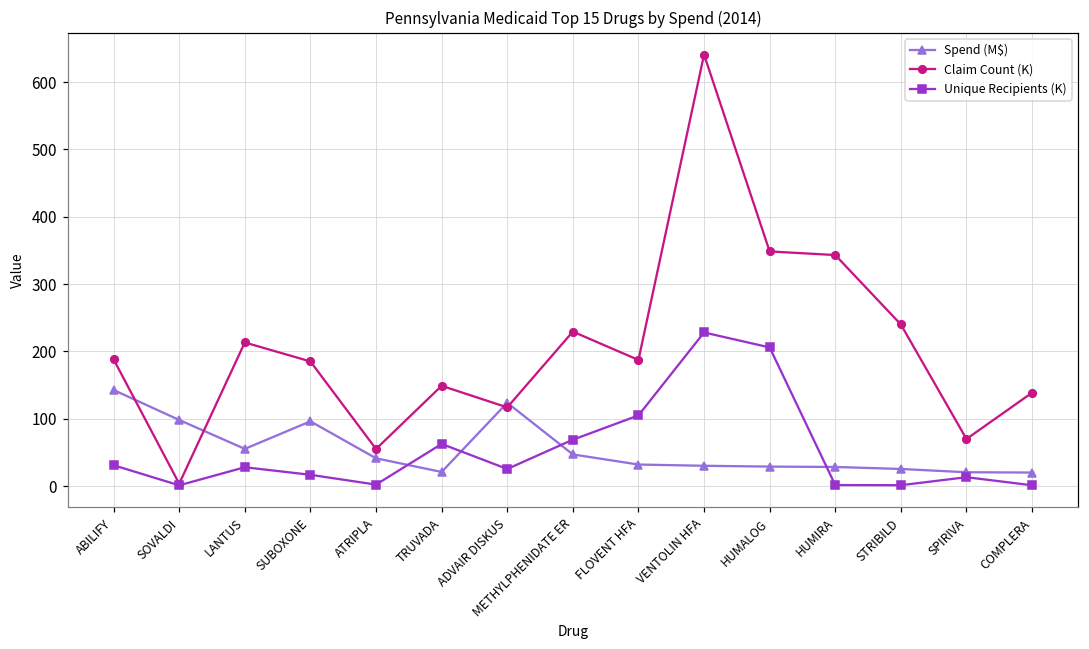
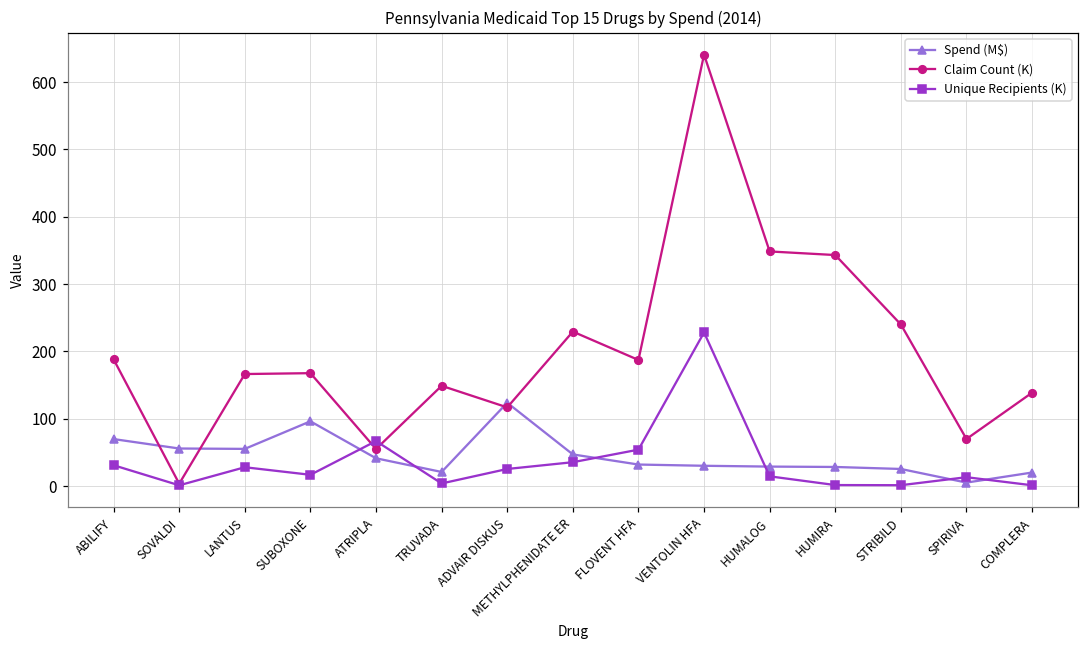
Spend (M$), ABILIFY: 140 -> 70
Spend (M$), SOVALDI: 100 -> 60
Claim Count (K), LANTUS: 210 -> 170
Claim Count (K), SUBOXONE: 190 -> 170
Unique Recipients (K), ATRIPLA: 0 -> 70
Unique Recipients (K), TRUVADA: 60 -> 0
Unique Recipients (K), METHYLPHENIDATE ER: 70 -> 40
Unique Recipients (K), FLOVENT HFA: 100 -> 50
Unique Recipients (K), HUMALOG: 210 -> 10
Spend (M$), SPIRIVA: 20 -> 10
